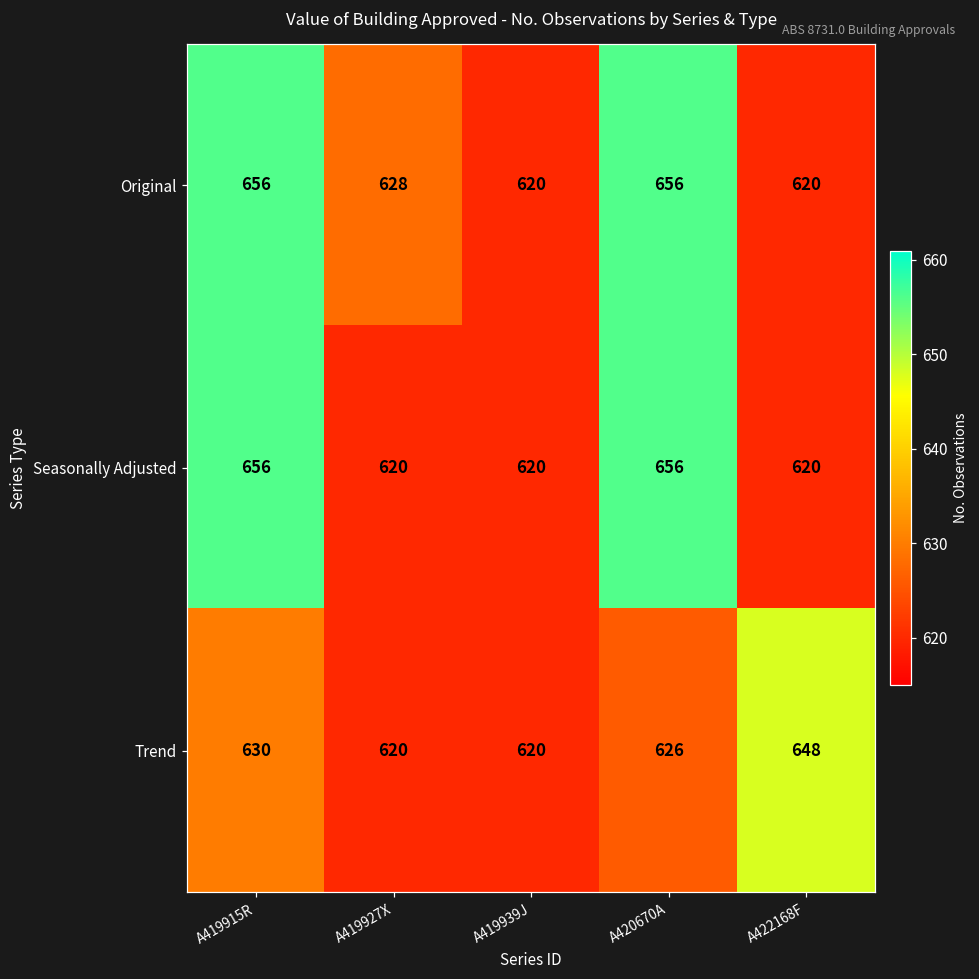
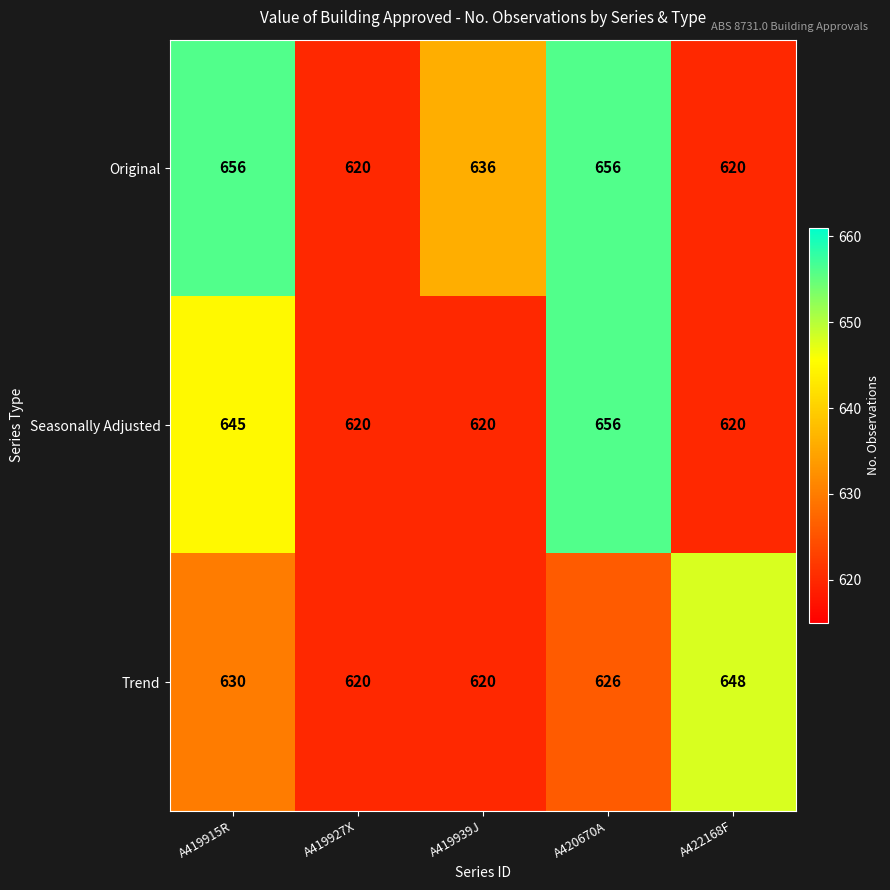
Original, A419927X: 628 -> 620
Original, A419939J: 620 -> 636
Seasonally Adjusted, A419915R: 656 -> 645
